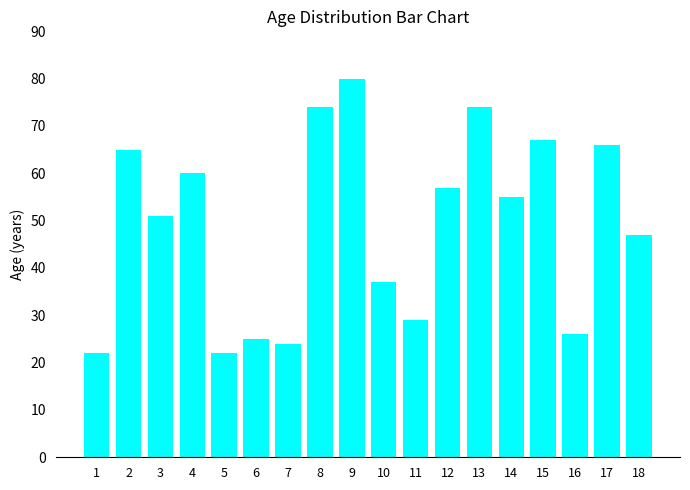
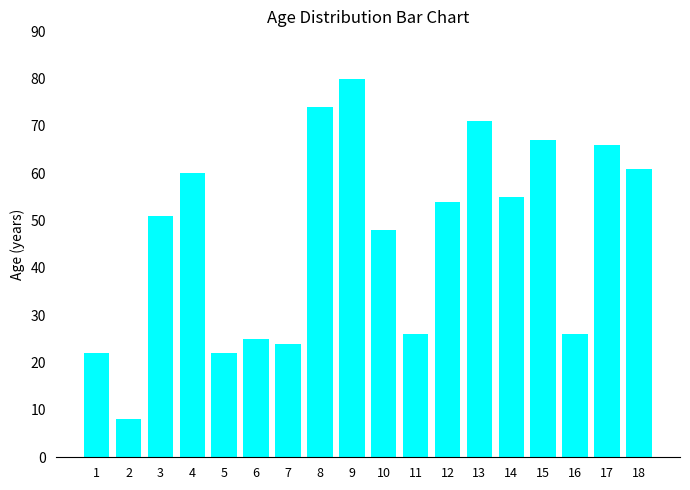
2: 65 -> 8
10: 37 -> 48
11: 29 -> 26
12: 57 -> 54
13: 74 -> 71
18: 47 -> 61
